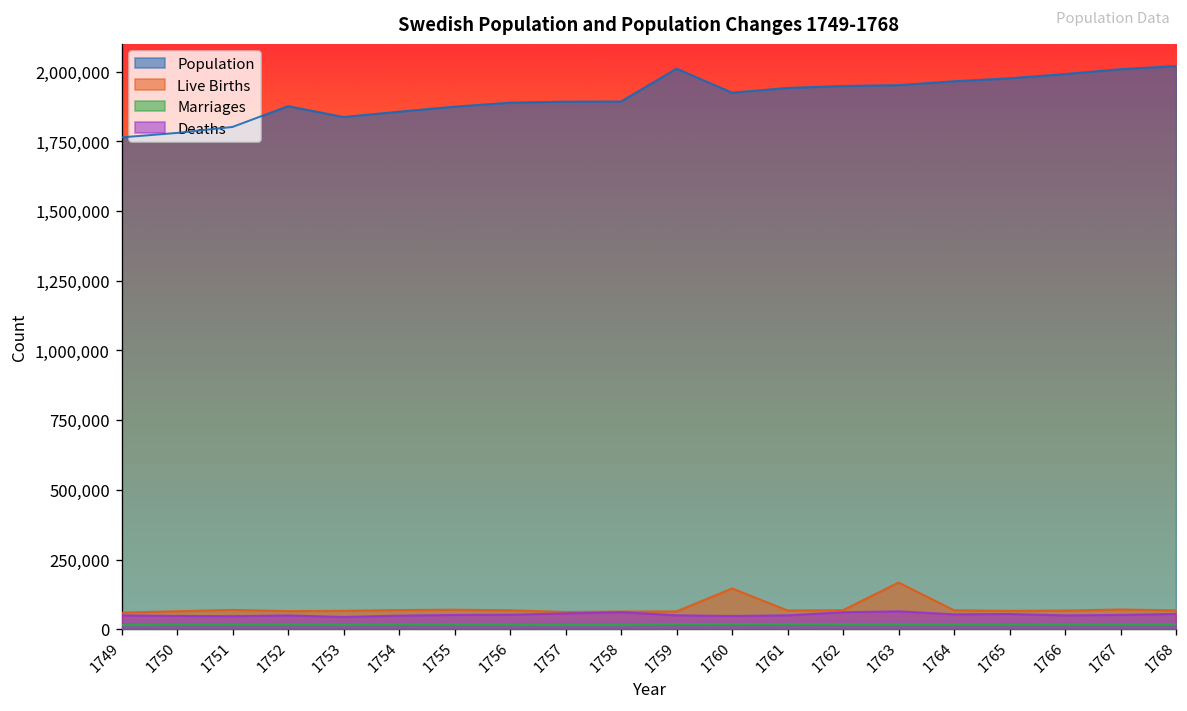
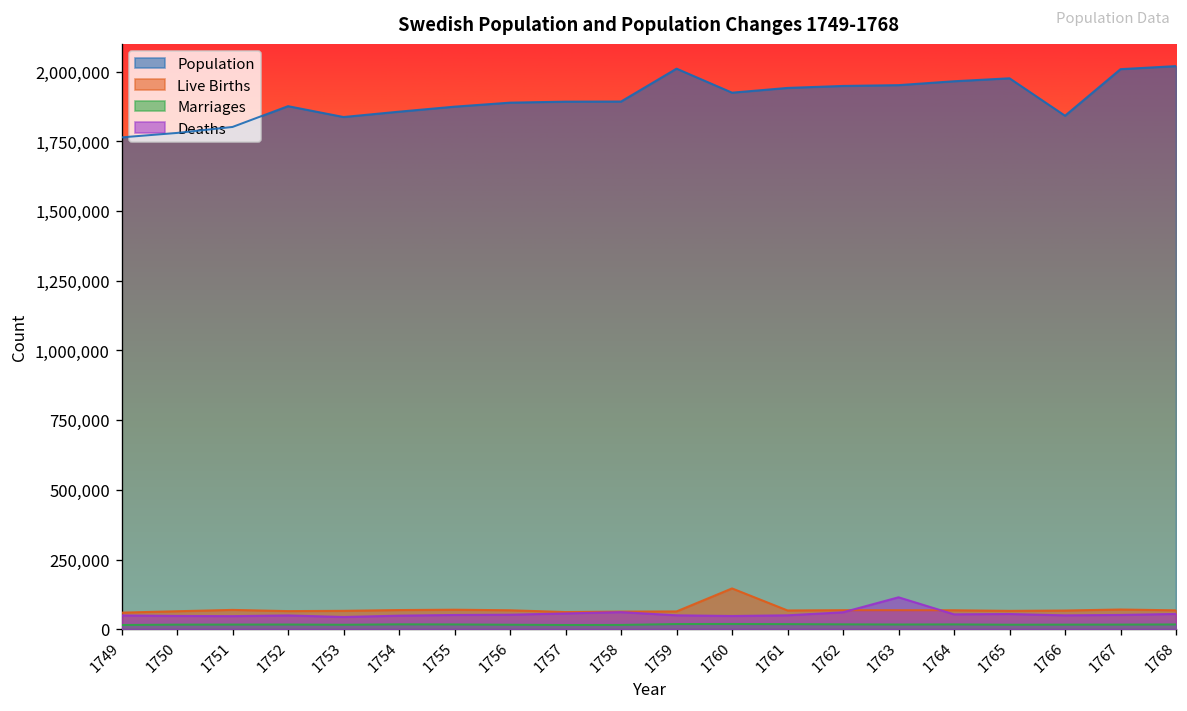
Live Births, 1763: 170,000 -> 70,000
Deaths, 1763: 60,000 -> 110,000
Population, 1766: 1,990,000 -> 1,840,000
